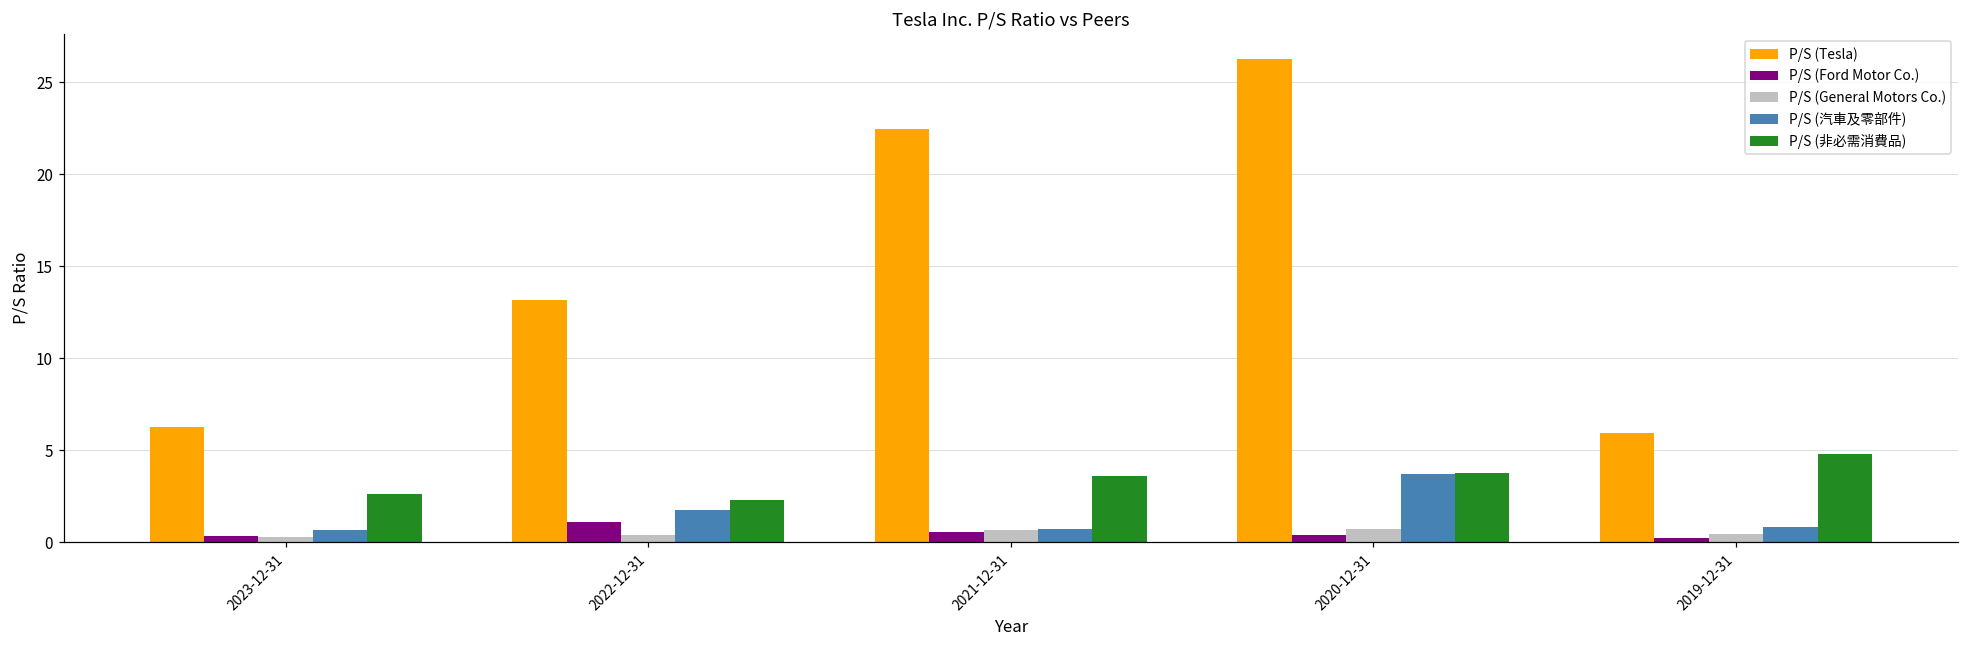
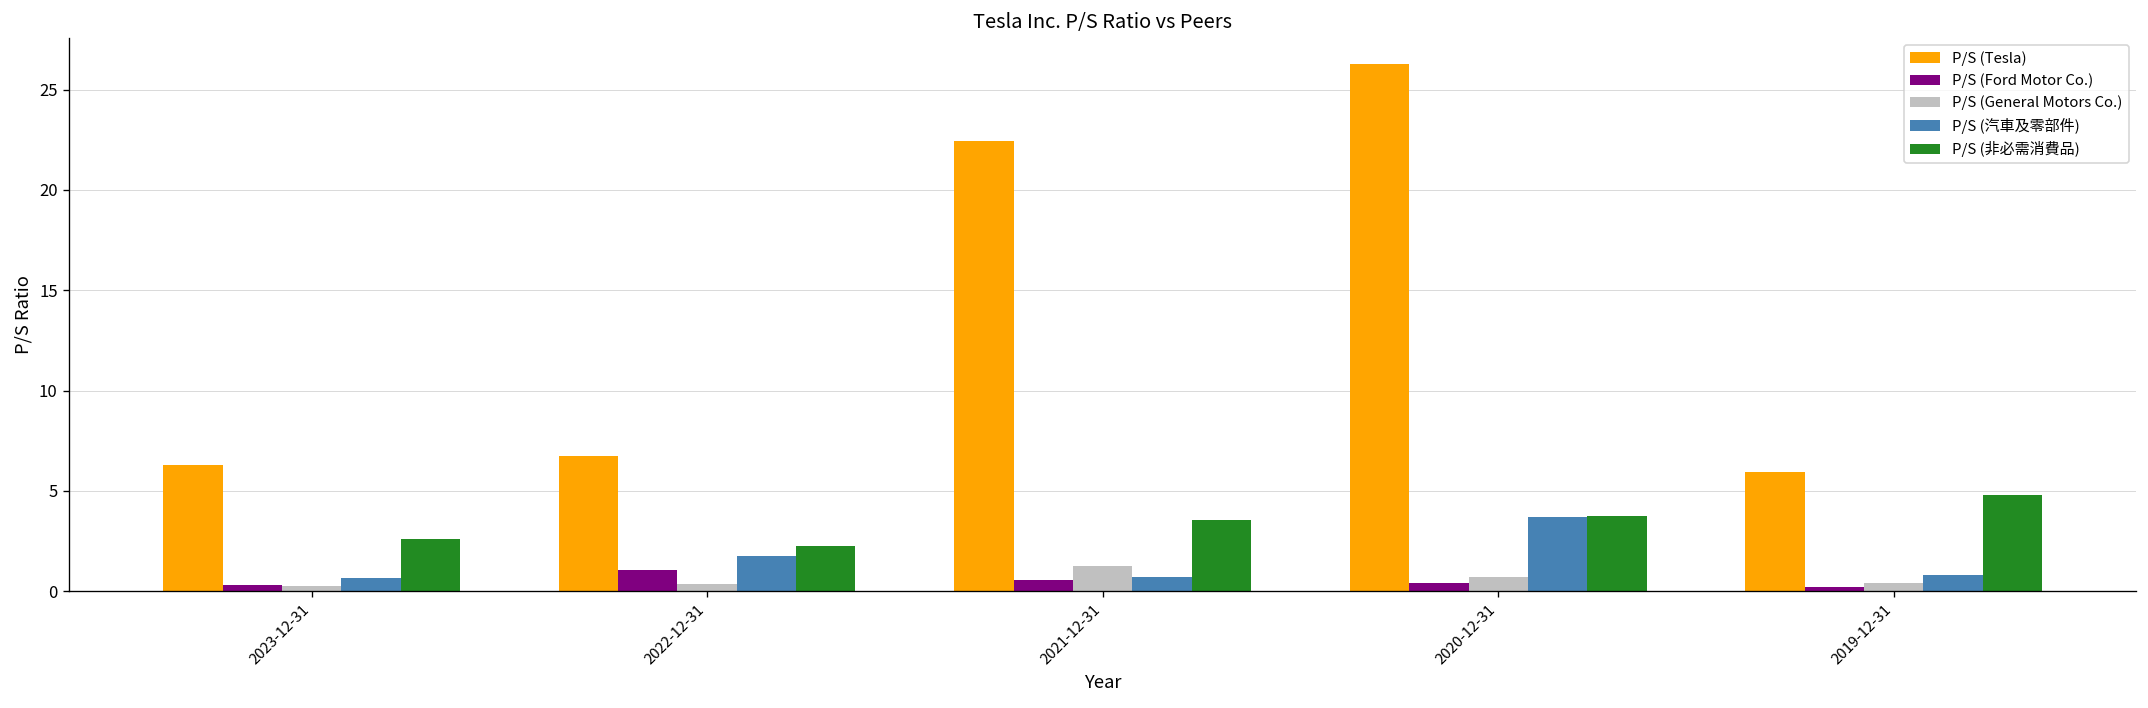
P/S (Tesla), 2022-12-31: 13.2 -> 6.7
P/S (General Motors Co.), 2021-12-31: 0.7 -> 1.3
